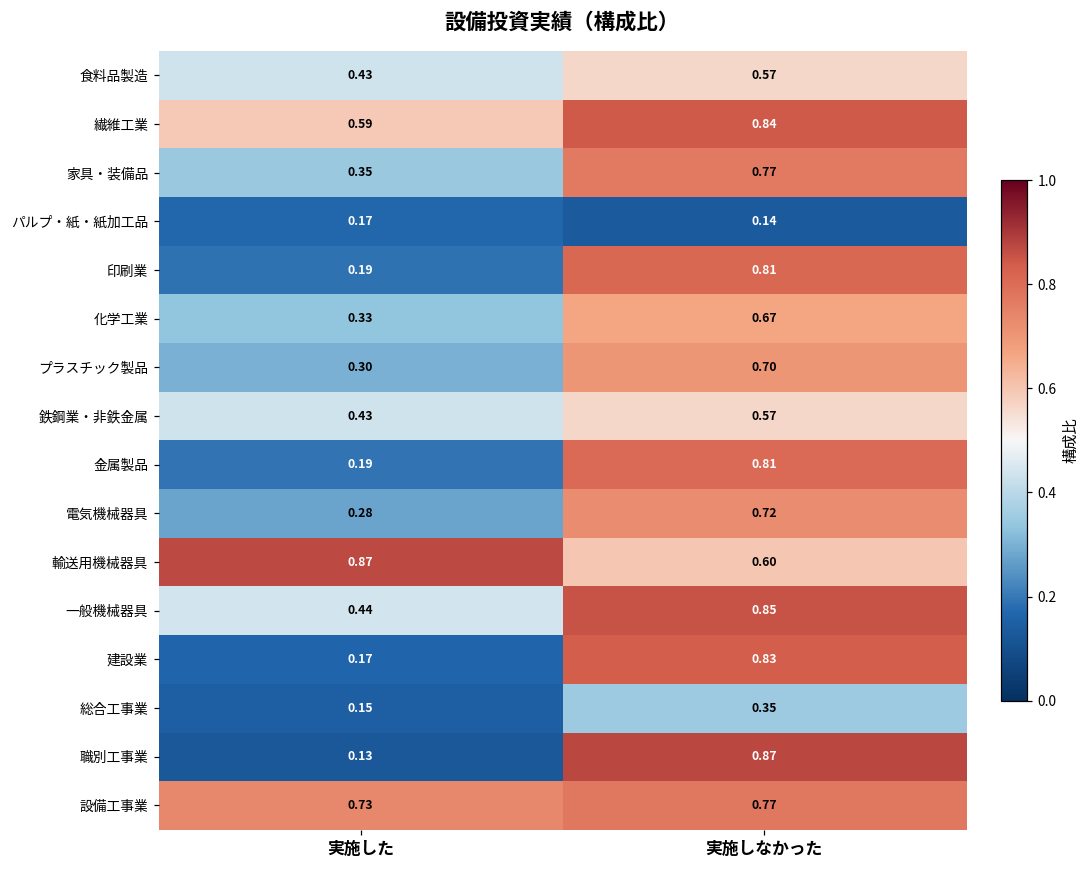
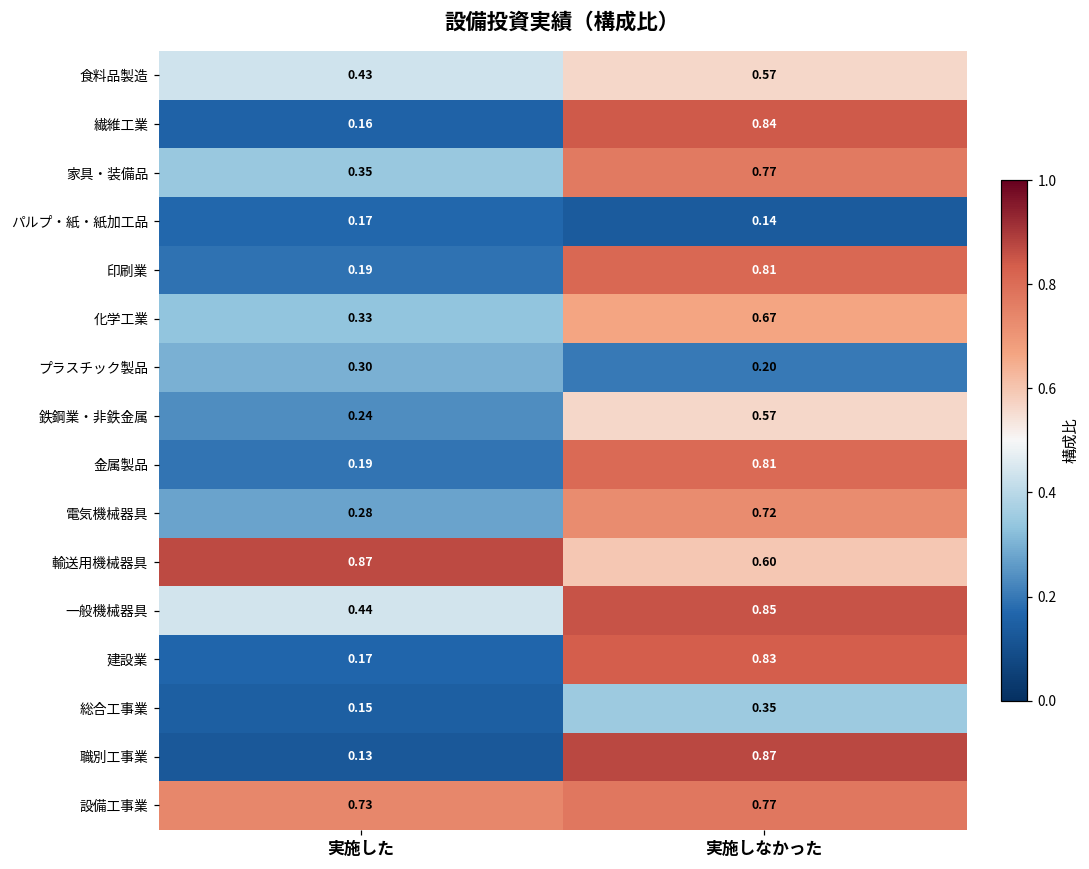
繊維工業, 実施した: 0.59 -> 0.16
プラスチック製品, 実施しなかった: 0.70 -> 0.20
鉄鋼業・非鉄金属, 実施した: 0.43 -> 0.24
